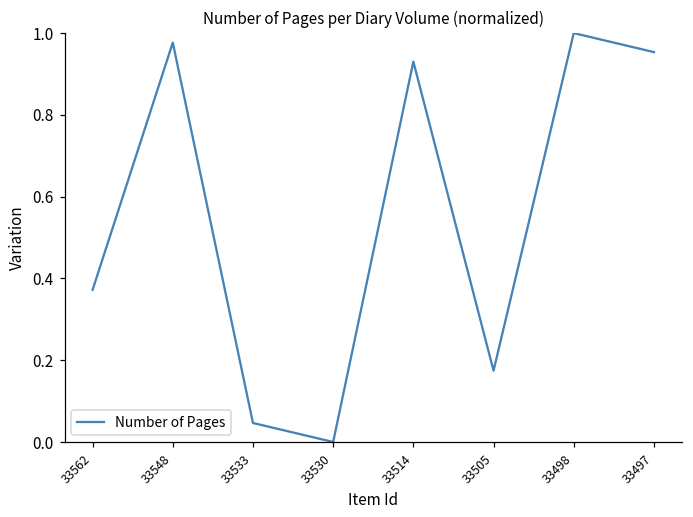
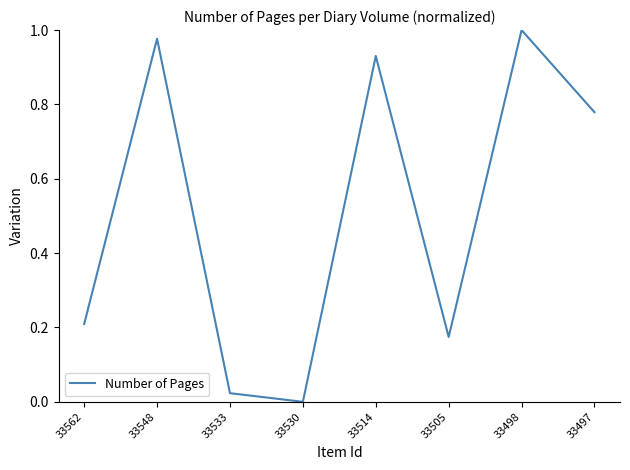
33562: 0.37 -> 0.21
33533: 0.05 -> 0.02
33497: 0.95 -> 0.78
